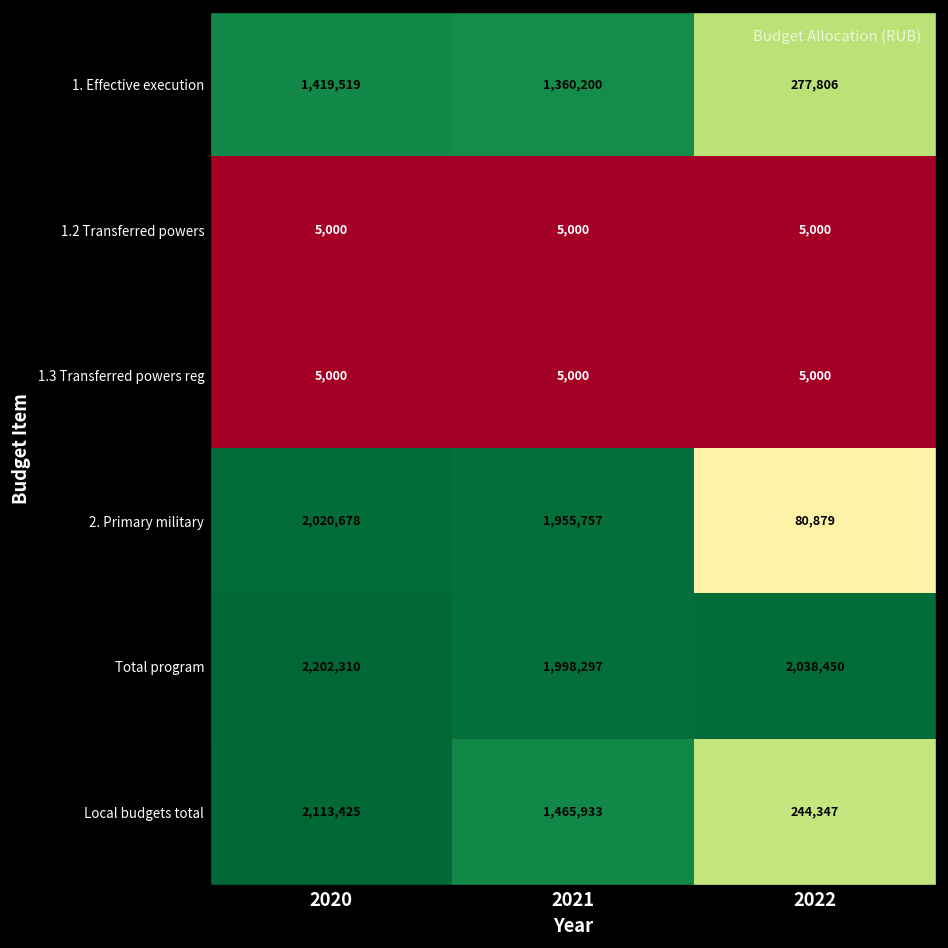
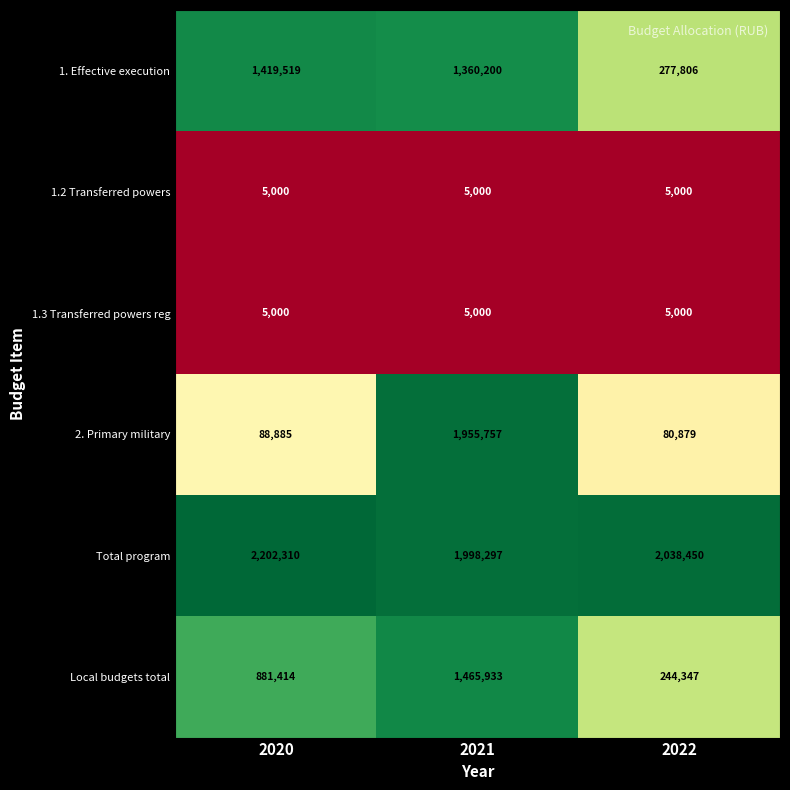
2. Primary military, 2020: 2,020,678 -> 88,885
Local budgets total, 2020: 2,113,425 -> 881,414
